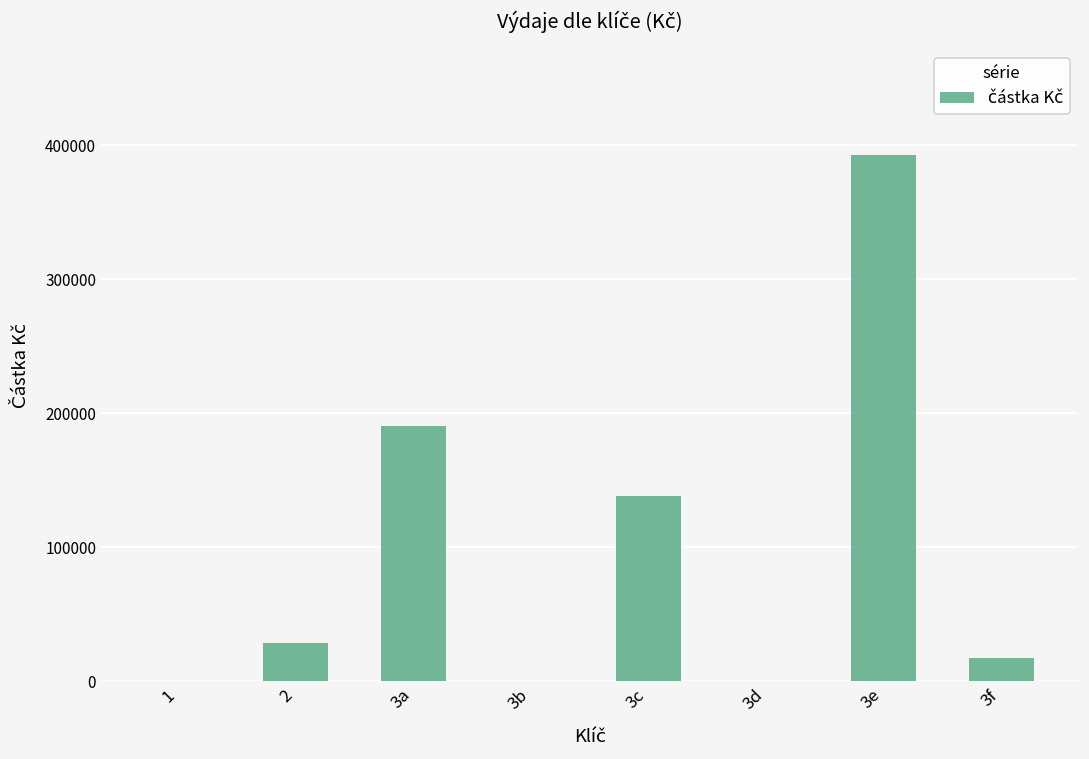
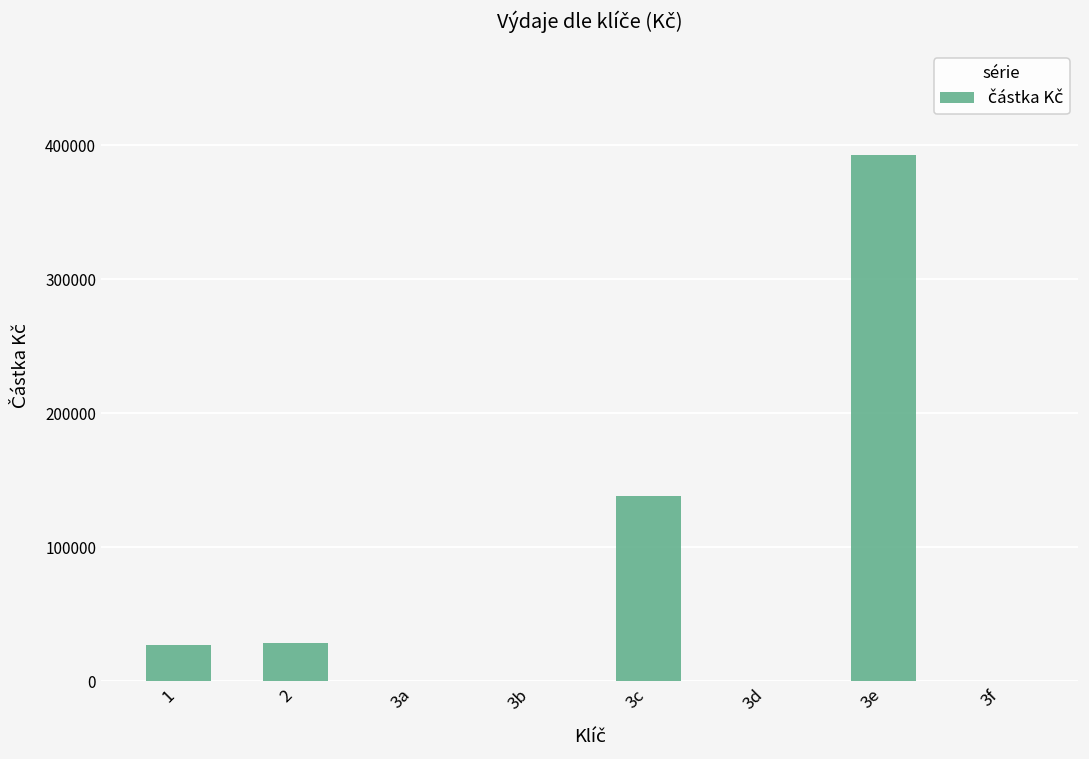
1: 0 -> 27000
3a: 191000 -> 0
3f: 18000 -> 0
